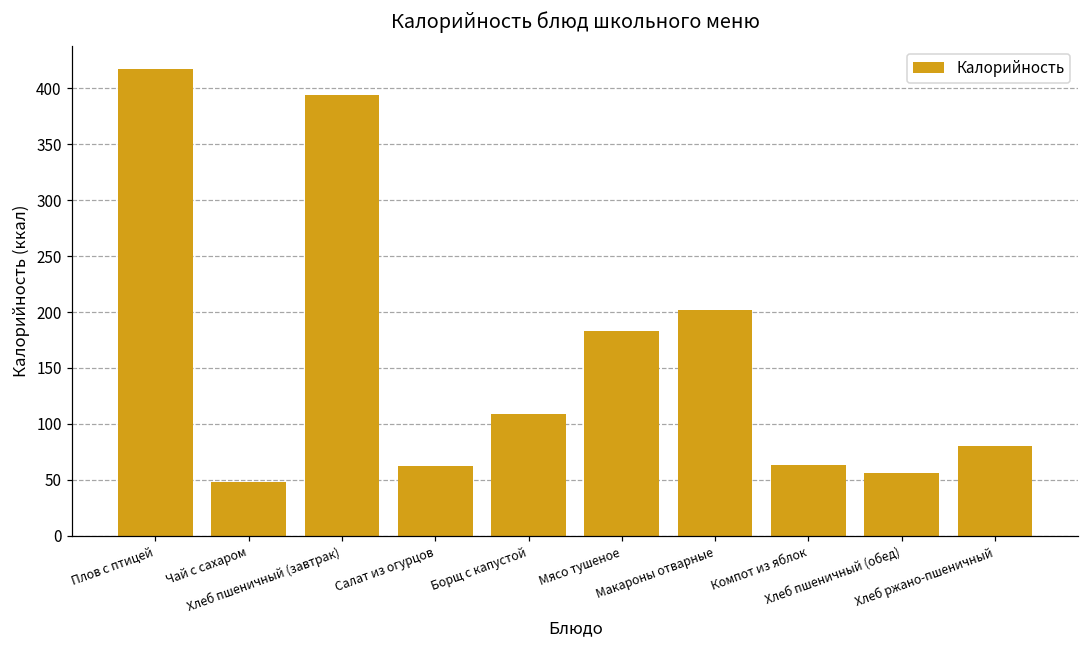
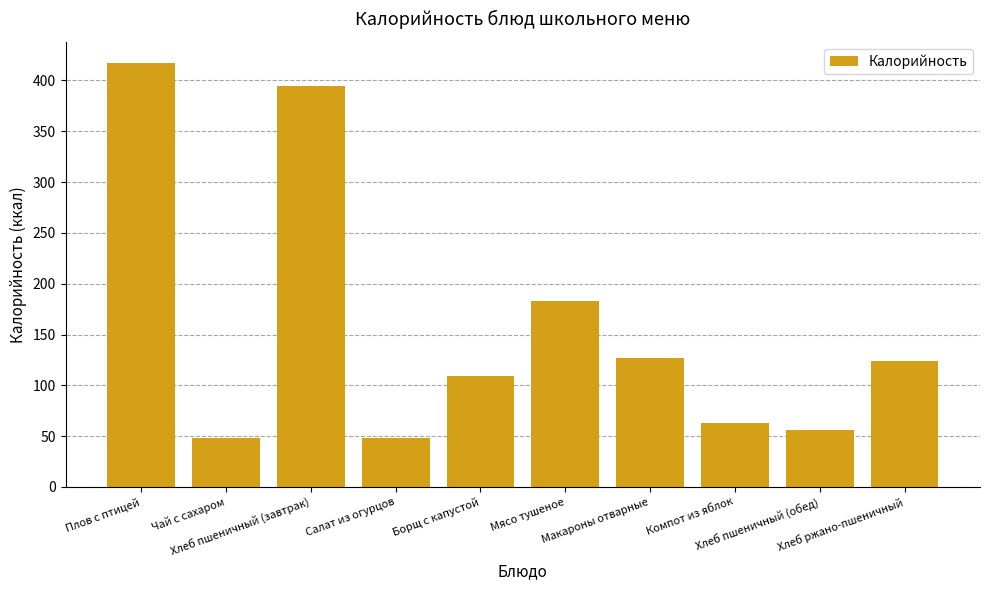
Салат из огурцов: 62 -> 48
Макароны отварные: 202 -> 127
Хлеб ржано-пшеничный: 80 -> 124
